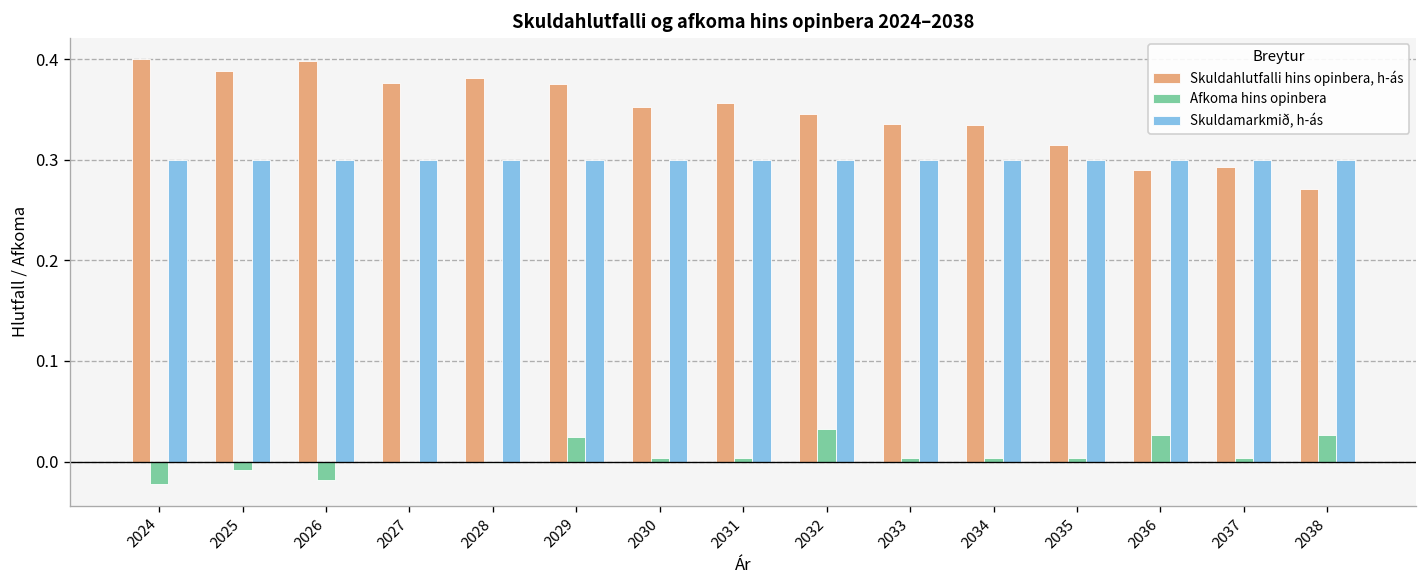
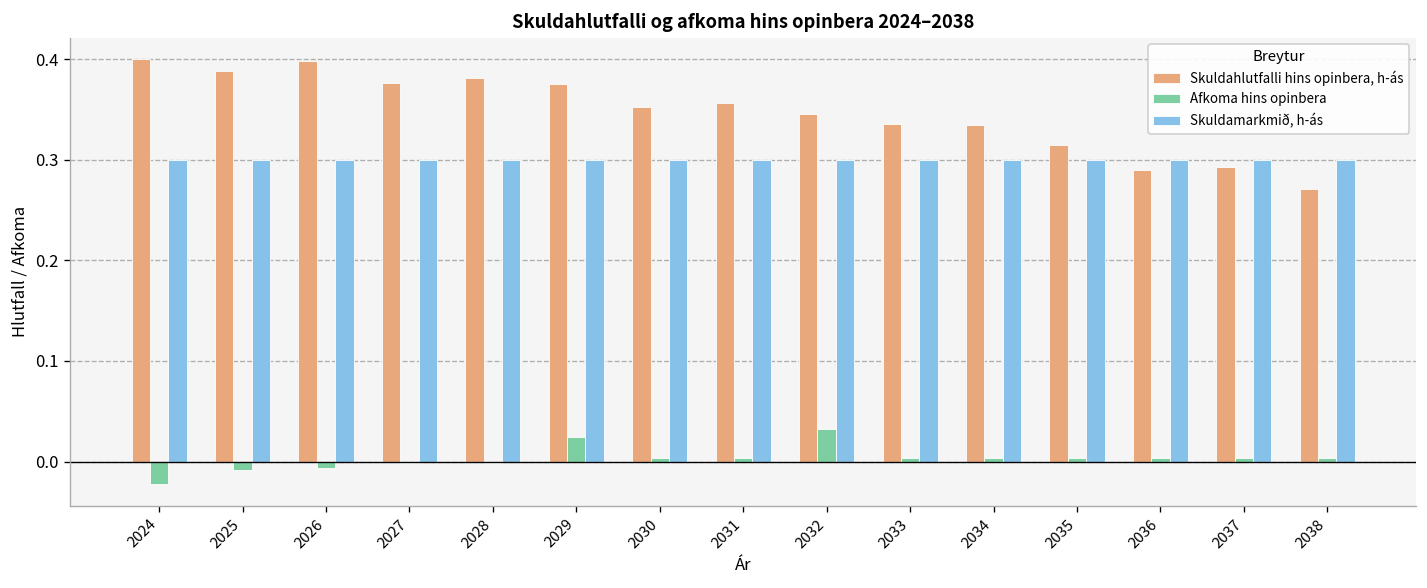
Afkoma hins opinbera, 2026: -0.02 -> -0.01
Afkoma hins opinbera, 2036: 0.03 -> 0.00
Afkoma hins opinbera, 2038: 0.03 -> 0.00
